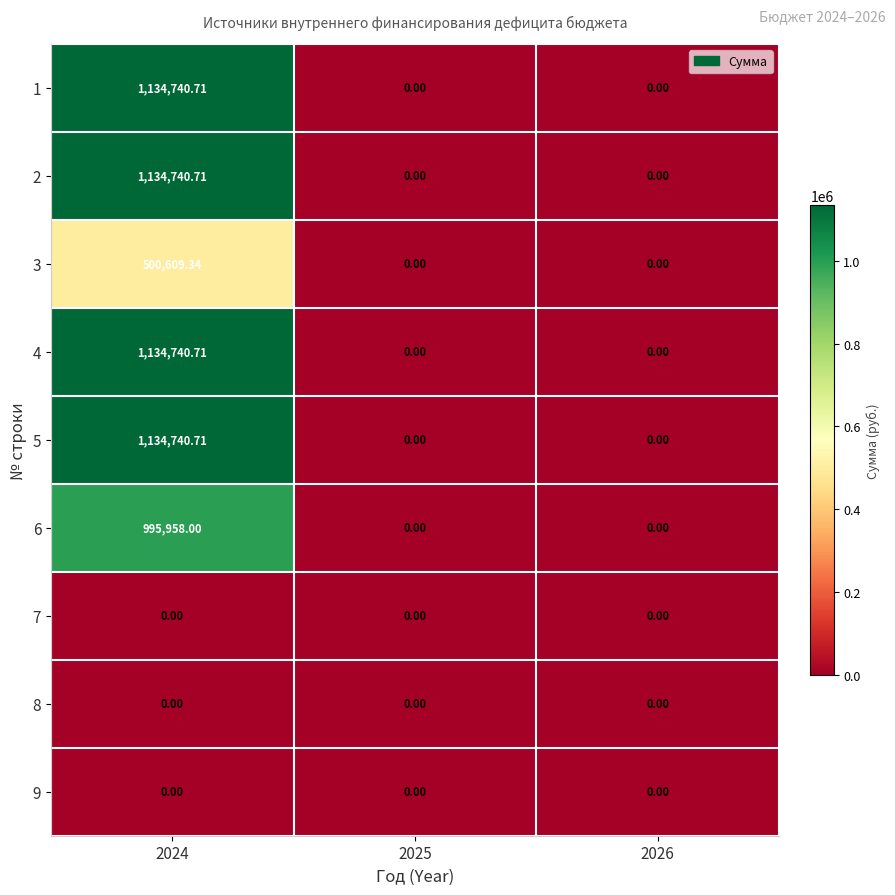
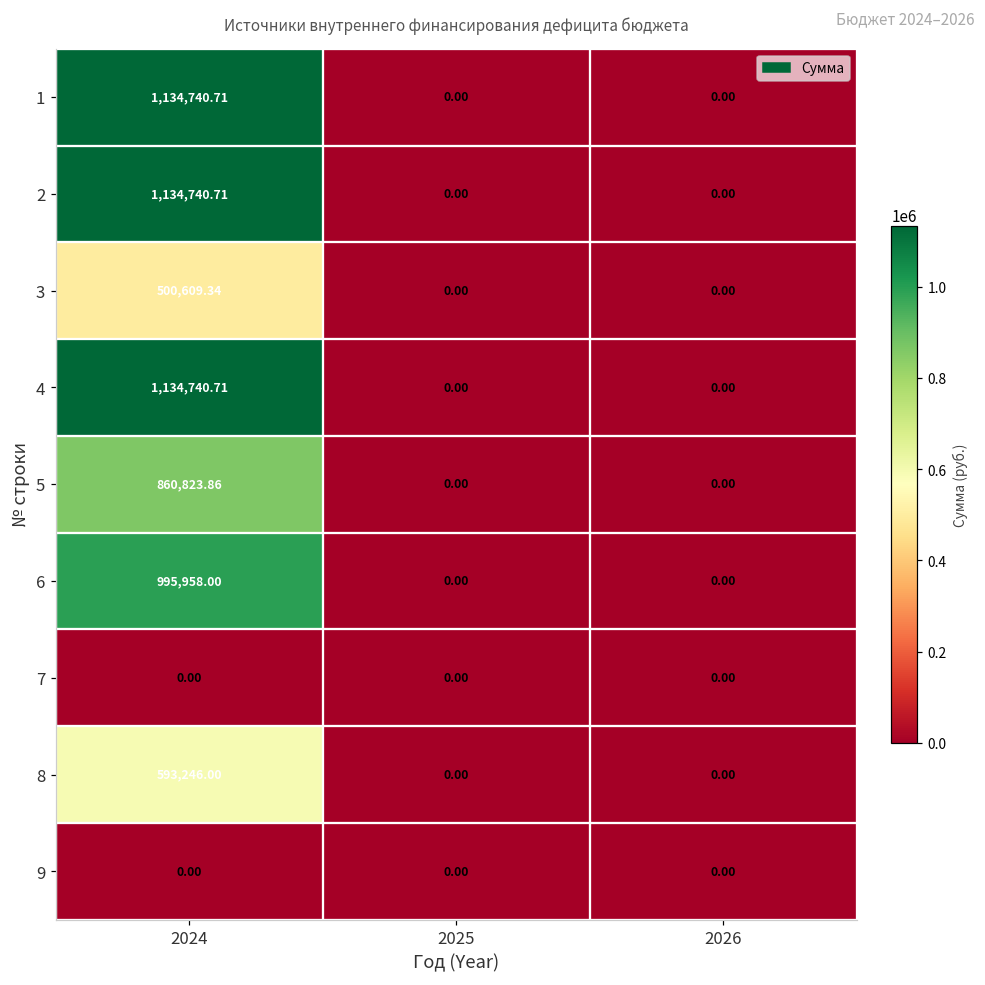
5, 2024: 1,134,740.71 -> 860,823.86
8, 2024: 0.00 -> 593,246.00
